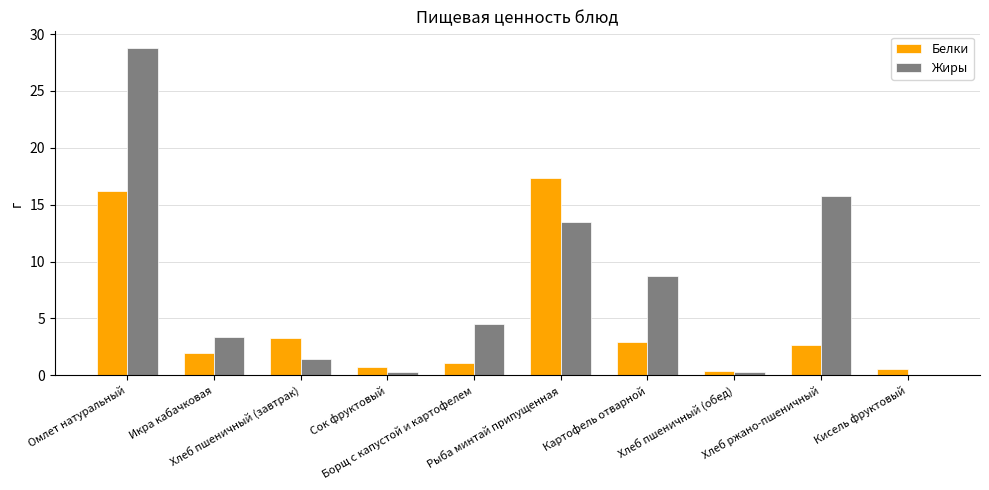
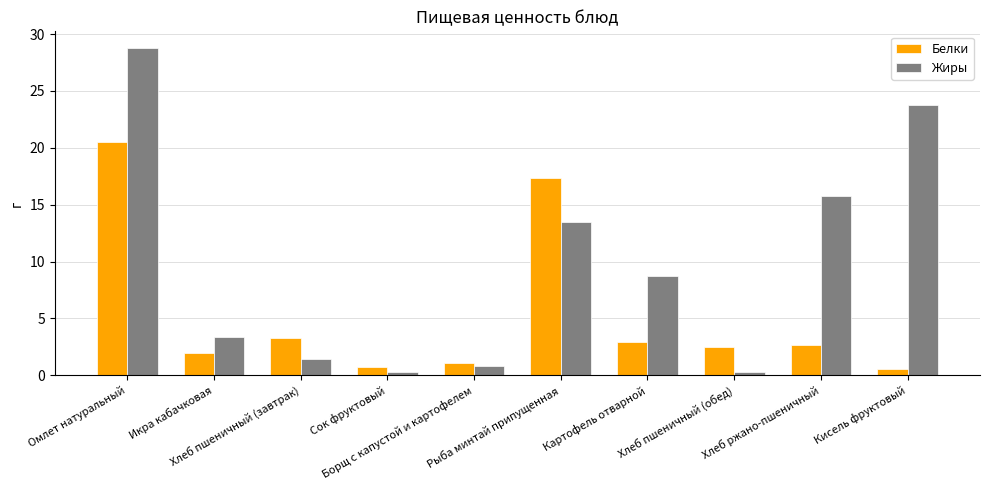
Белки, Омлет натуральный: 16.2 -> 20.5
Жиры, Борщ с капустой и картофелем: 4.5 -> 0.9
Белки, Хлеб пшеничный (обед): 0.4 -> 2.5
Жиры, Кисель фруктовый: 0.1 -> 23.8
